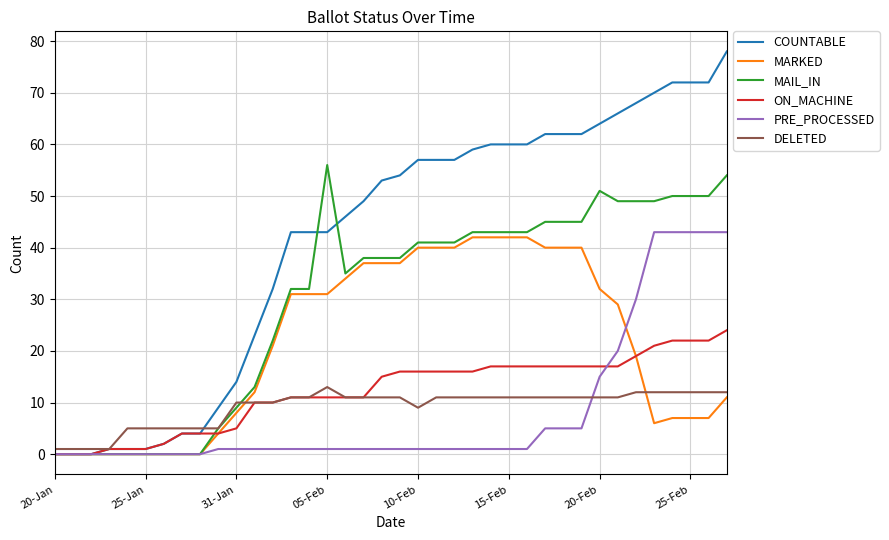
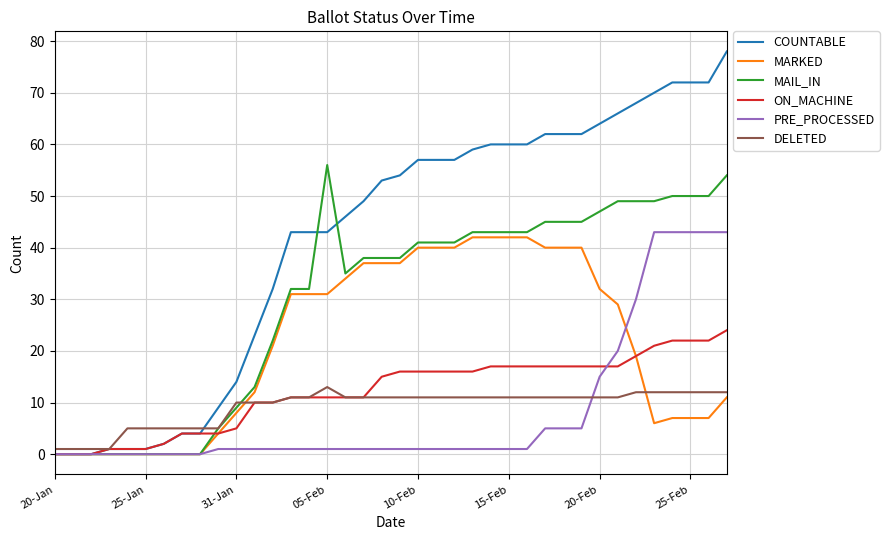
DELETED, 10-Feb: 9 -> 11
MAIL_IN, 20-Feb: 51 -> 47
